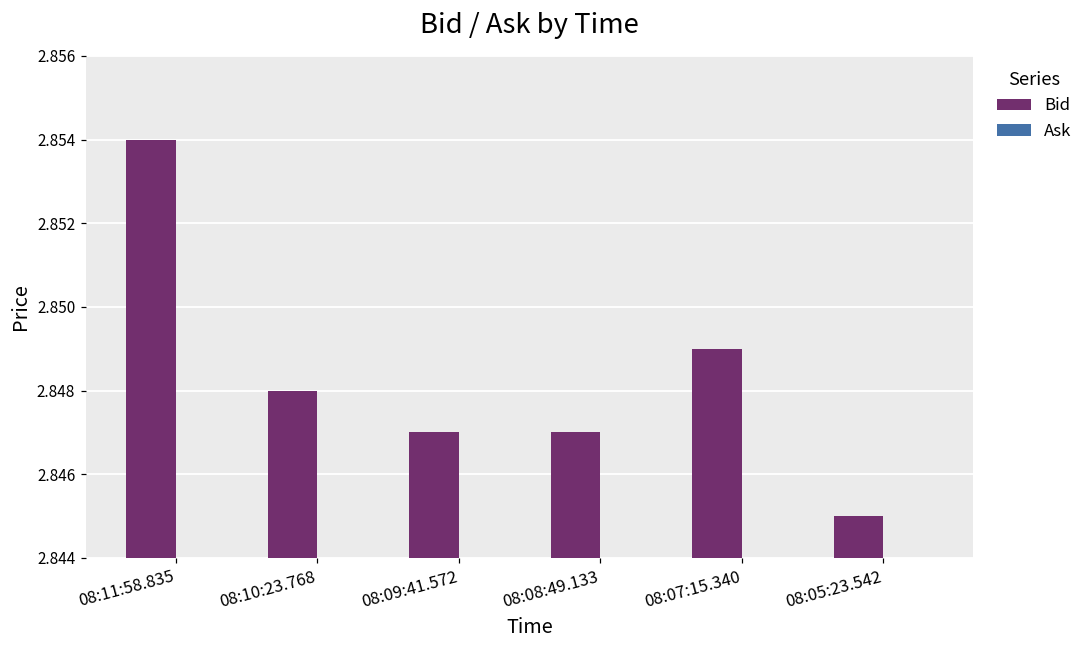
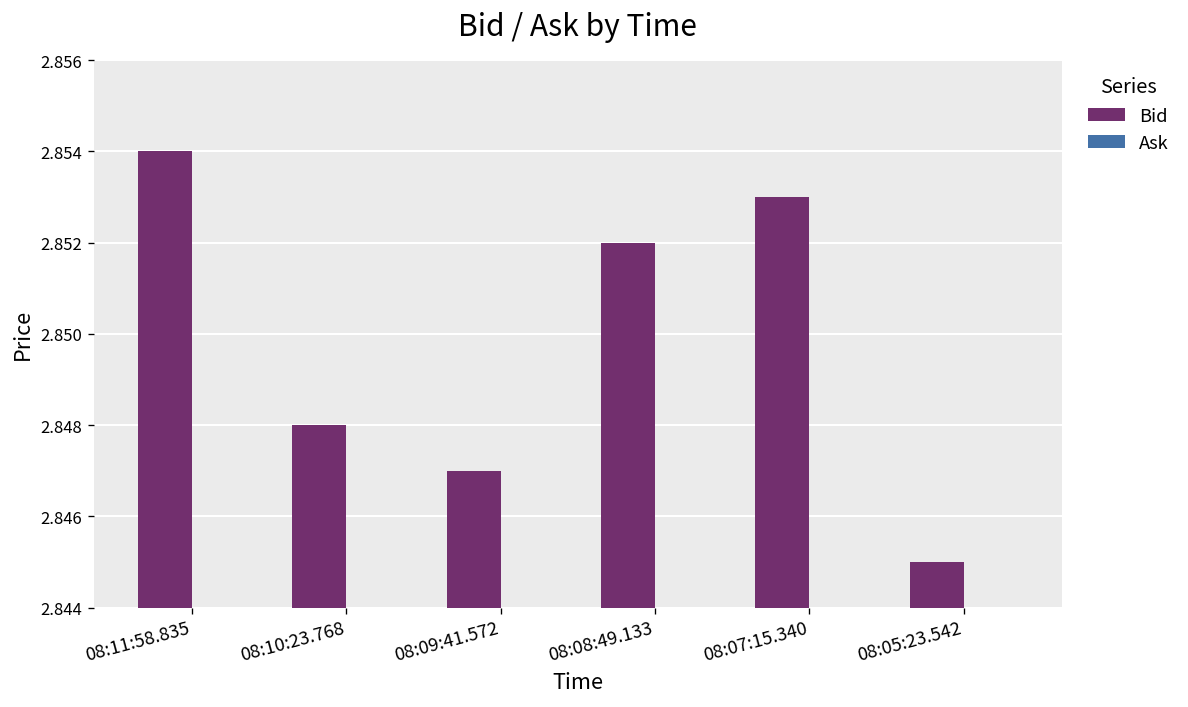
Bid, 08:08:49.133: 2.847 -> 2.852
Bid, 08:07:15.340: 2.849 -> 2.853
